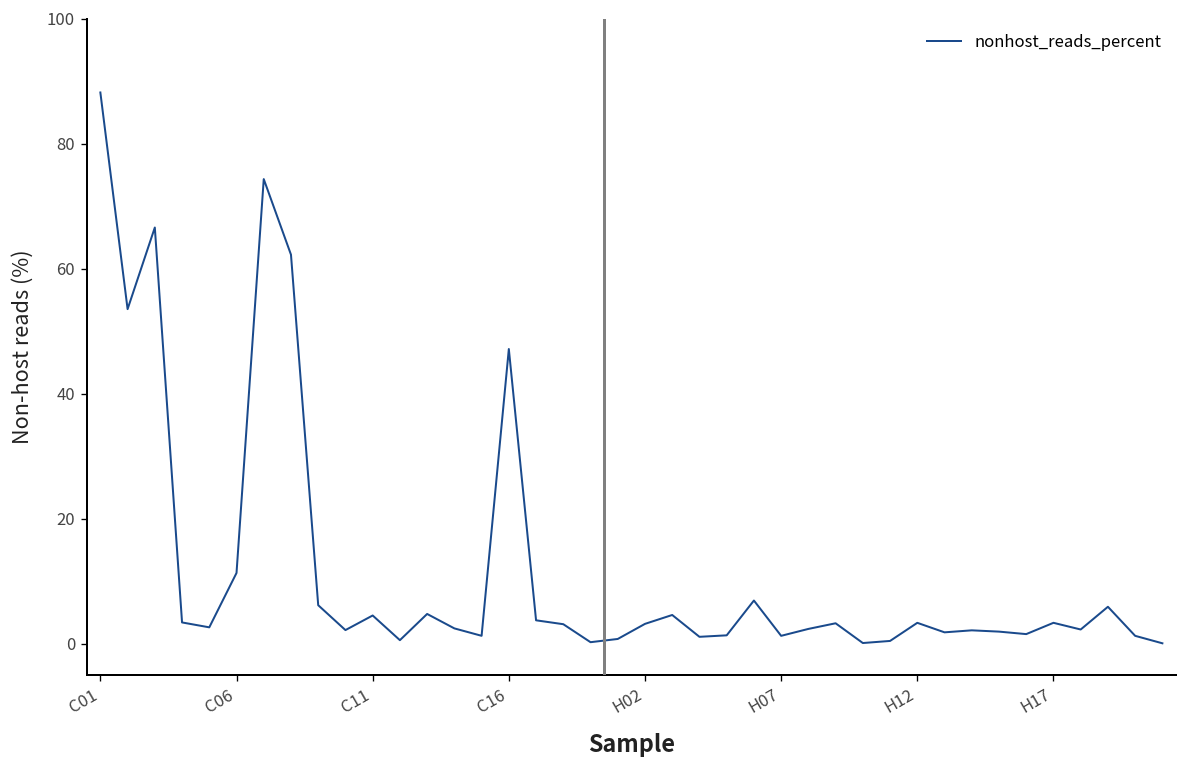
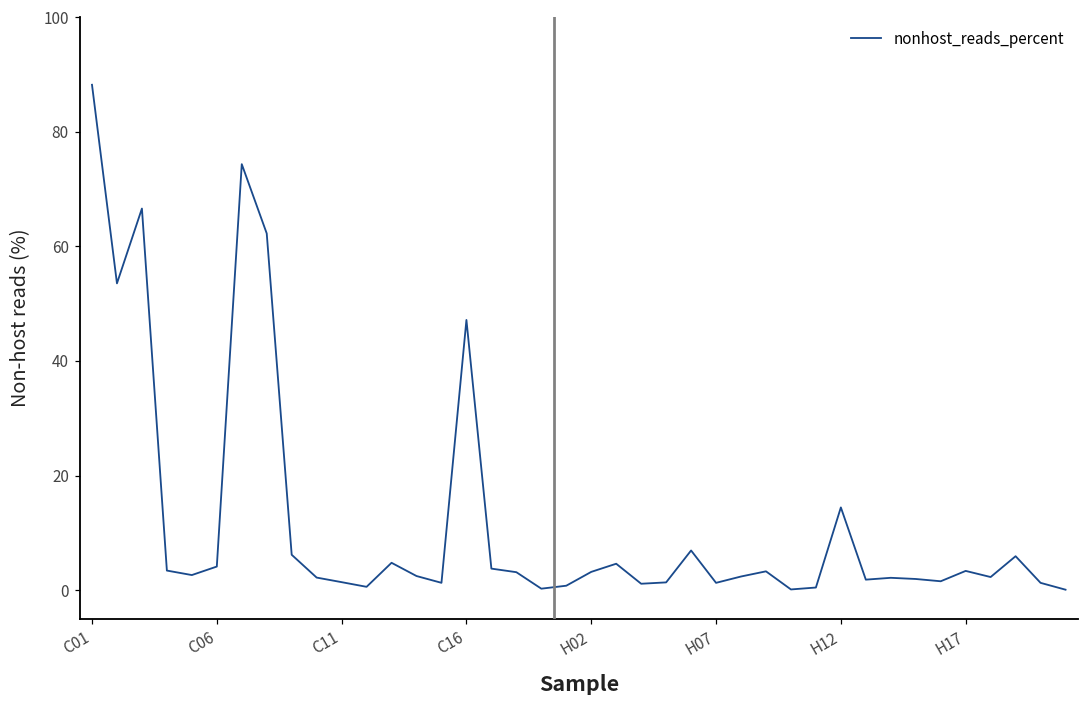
C06: 11 -> 4
C11: 5 -> 1
H12: 3 -> 14
